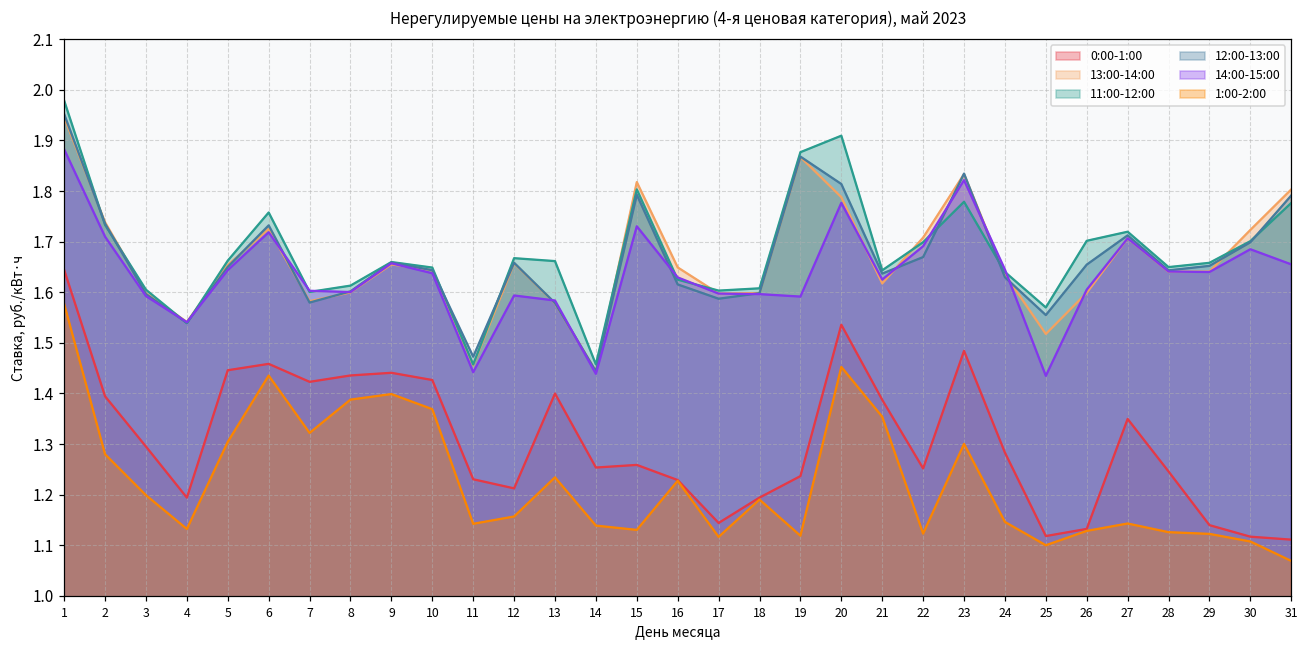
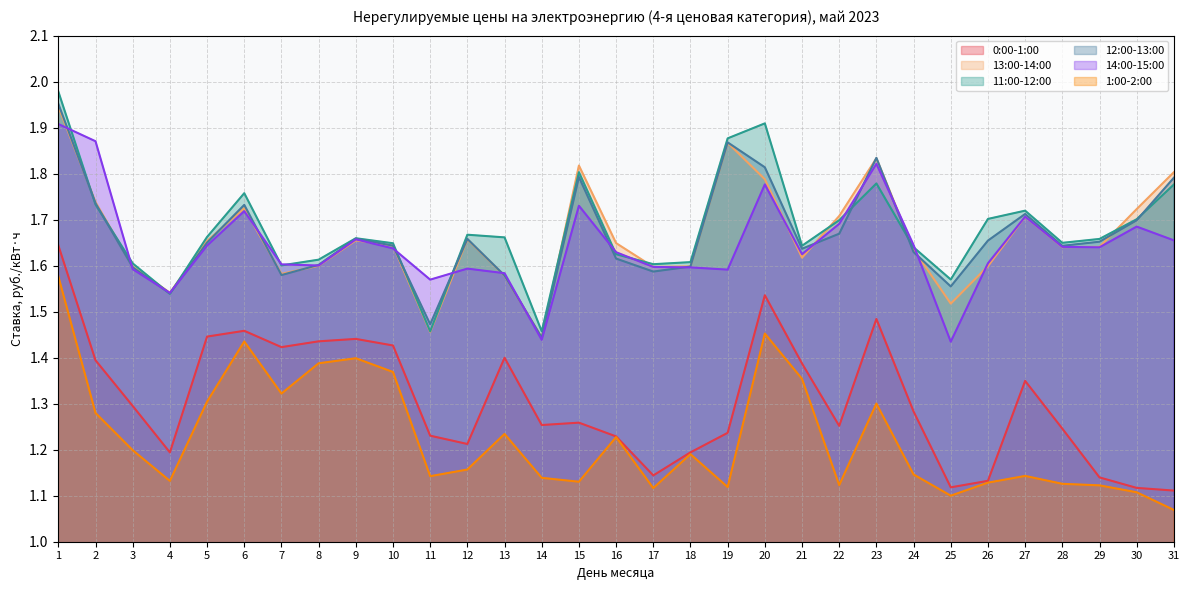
14:00-15:00, 1: 1.88 -> 1.91
14:00-15:00, 2: 1.71 -> 1.87
14:00-15:00, 11: 1.44 -> 1.57
